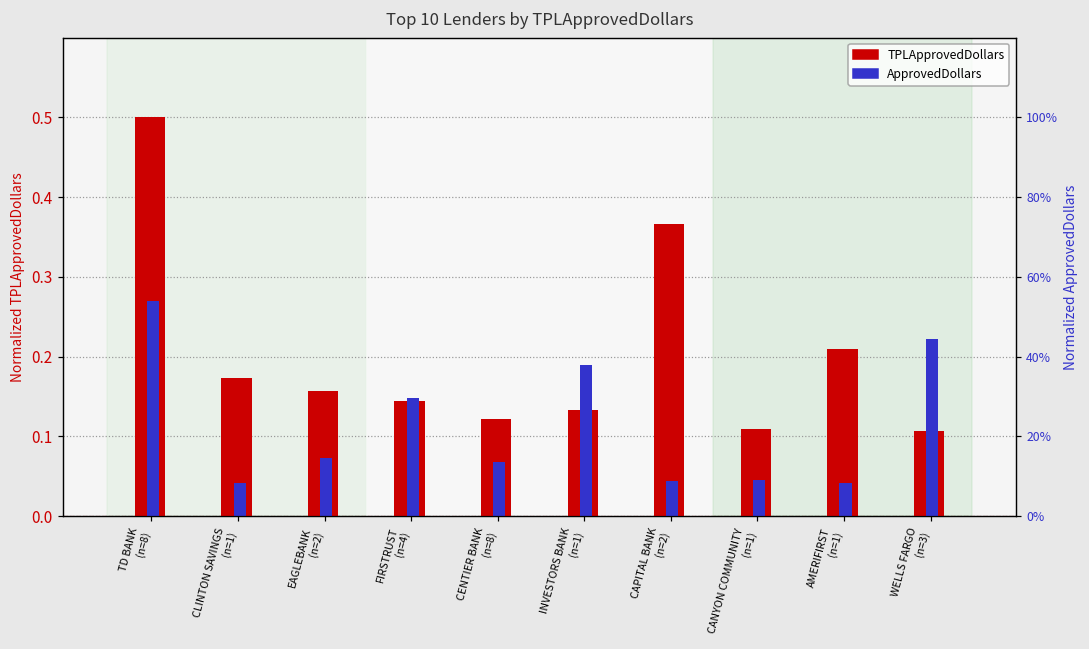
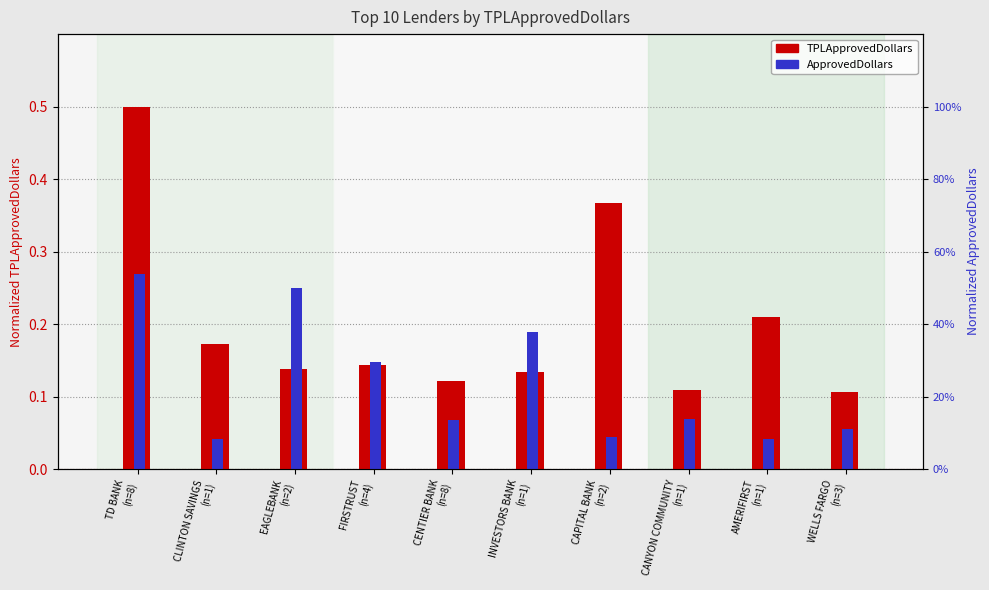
TPLApprovedDollars, EAGLEBANK (n=2): 0.16 -> 0.14
ApprovedDollars, EAGLEBANK (n=2): 0.07 -> 0.25
ApprovedDollars, CANYON COMMUNITY (n=1): 0.05 -> 0.07
ApprovedDollars, WELLS FARGO (n=3): 0.22 -> 0.06
